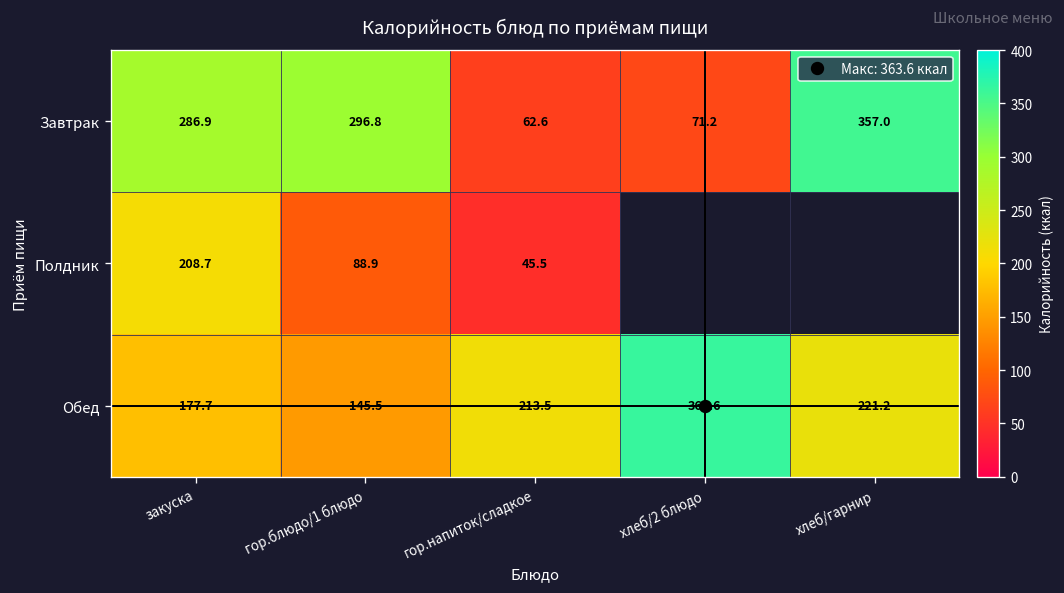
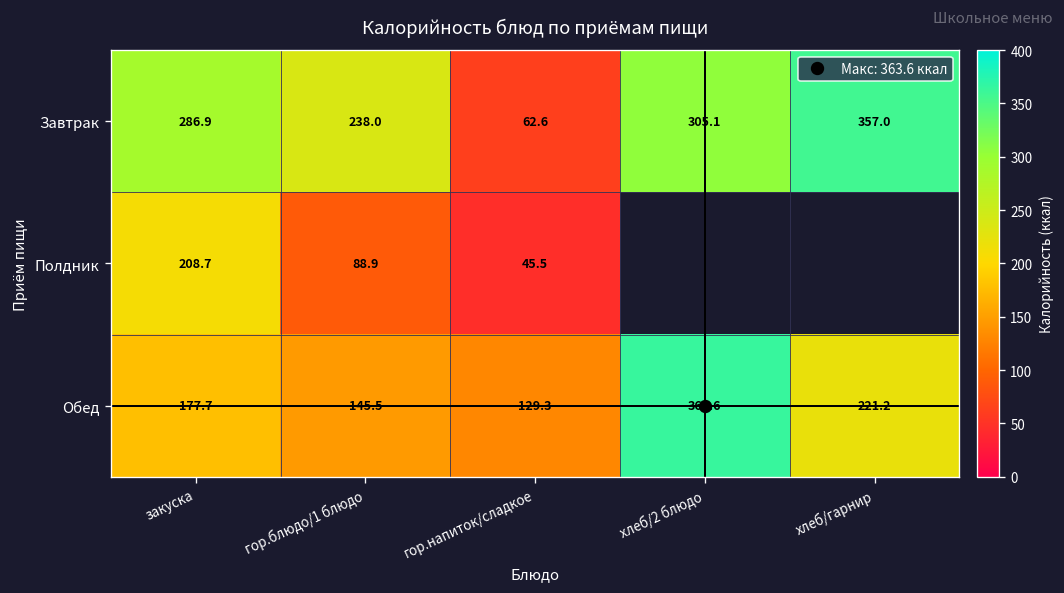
Завтрак, гор.блюдо/1 блюдо: 296.8 -> 238.0
Завтрак, хлеб/2 блюдо: 71.2 -> 305.1
Обед, гор.напиток/сладкое: 213.5 -> 129.3
